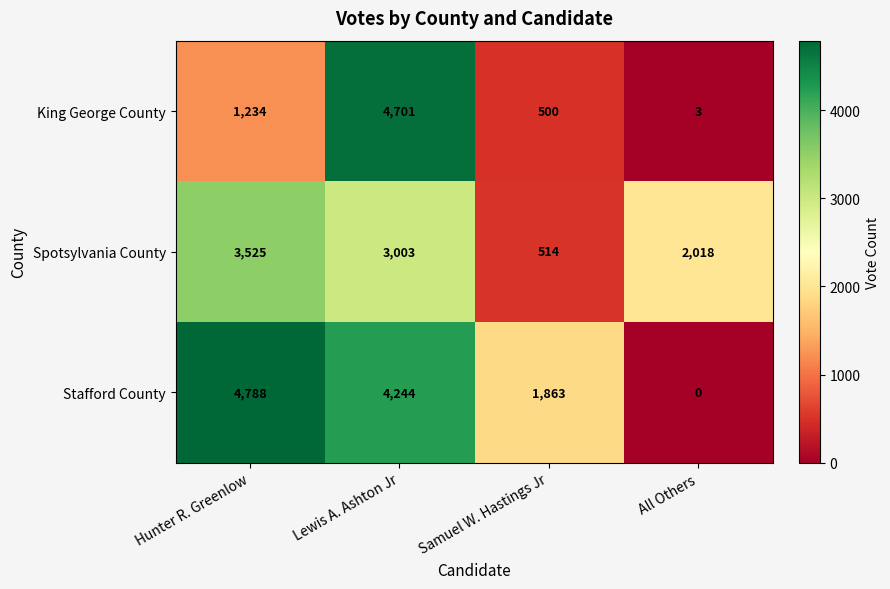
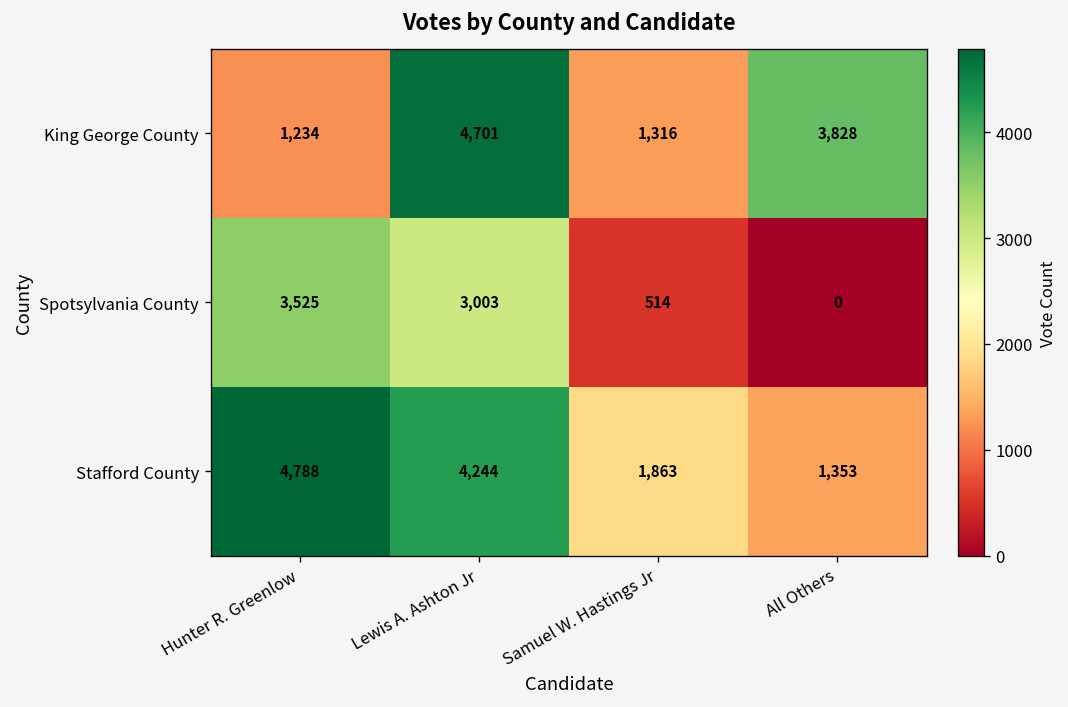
King George County, Samuel W. Hastings Jr: 500 -> 1,316
King George County, All Others: 3 -> 3,828
Spotsylvania County, All Others: 2,018 -> 0
Stafford County, All Others: 0 -> 1,353
